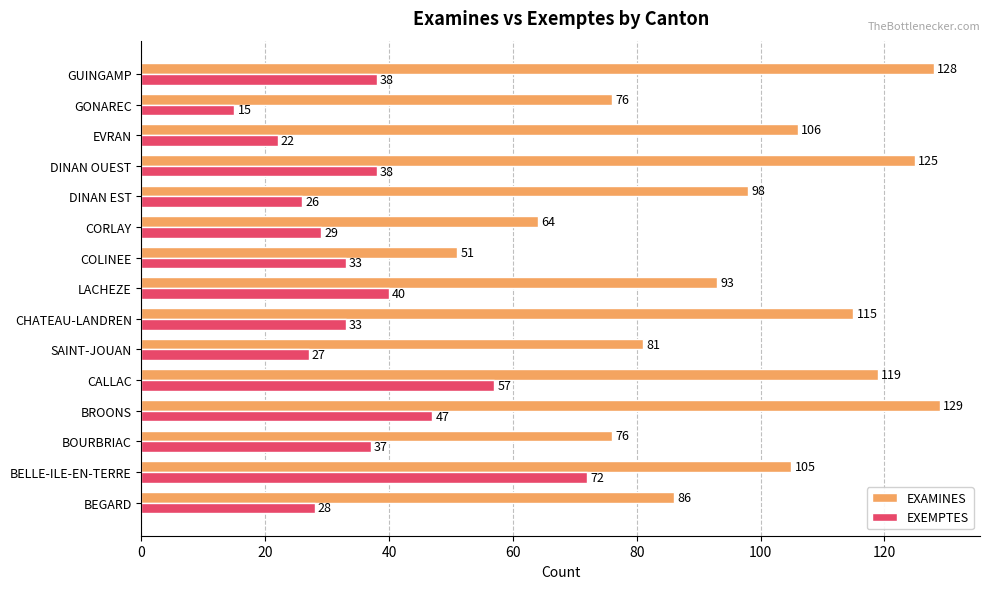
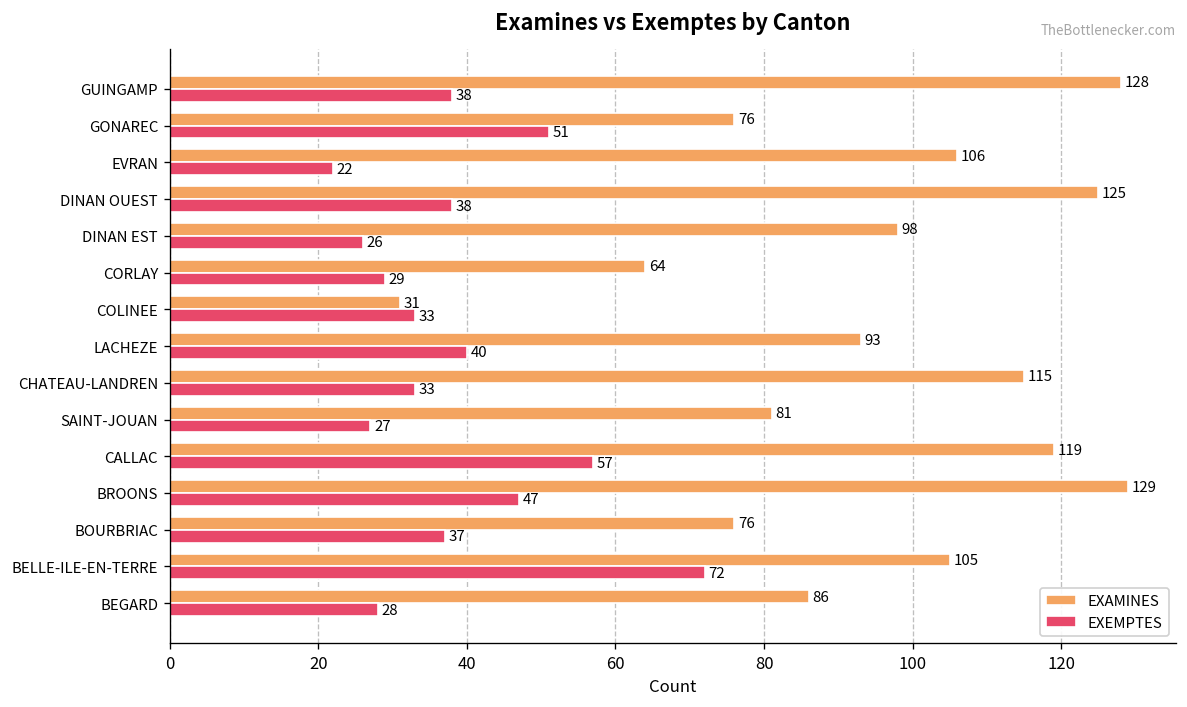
EXEMPTES, GONAREC: 15 -> 51
EXAMINES, COLINEE: 51 -> 31
